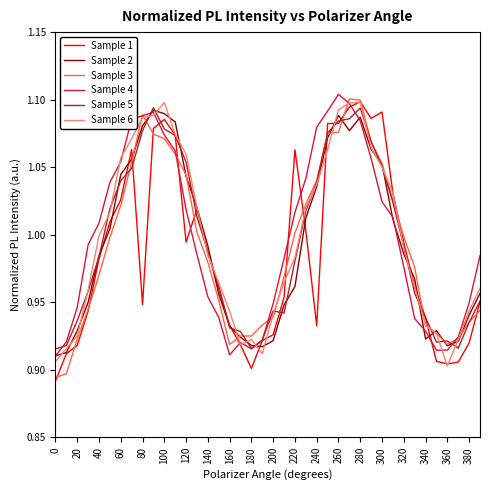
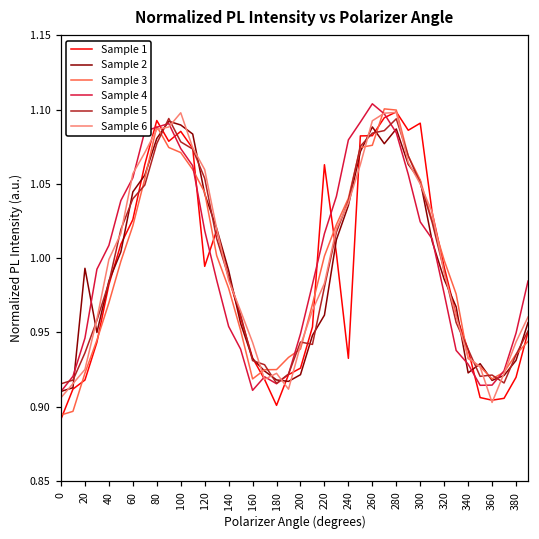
Sample 2, 20: 0.929 -> 0.993
Sample 1, 80: 0.948 -> 1.093
Sample 2, 380: 0.940 -> 0.931
